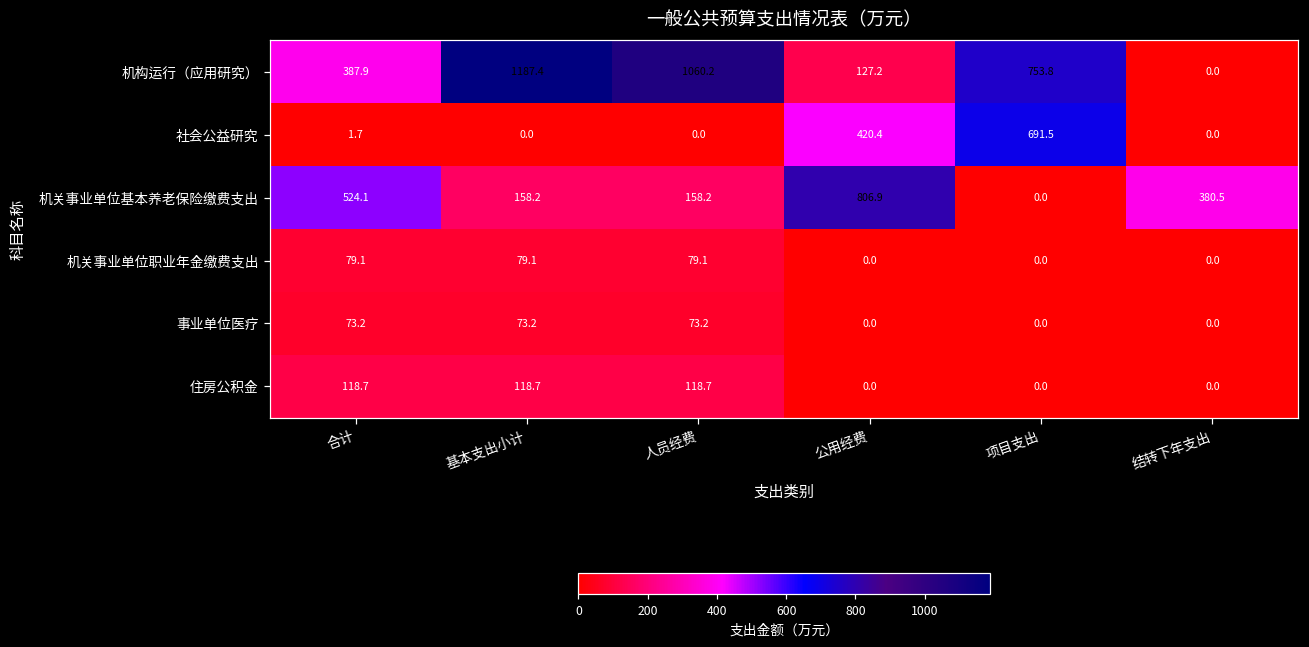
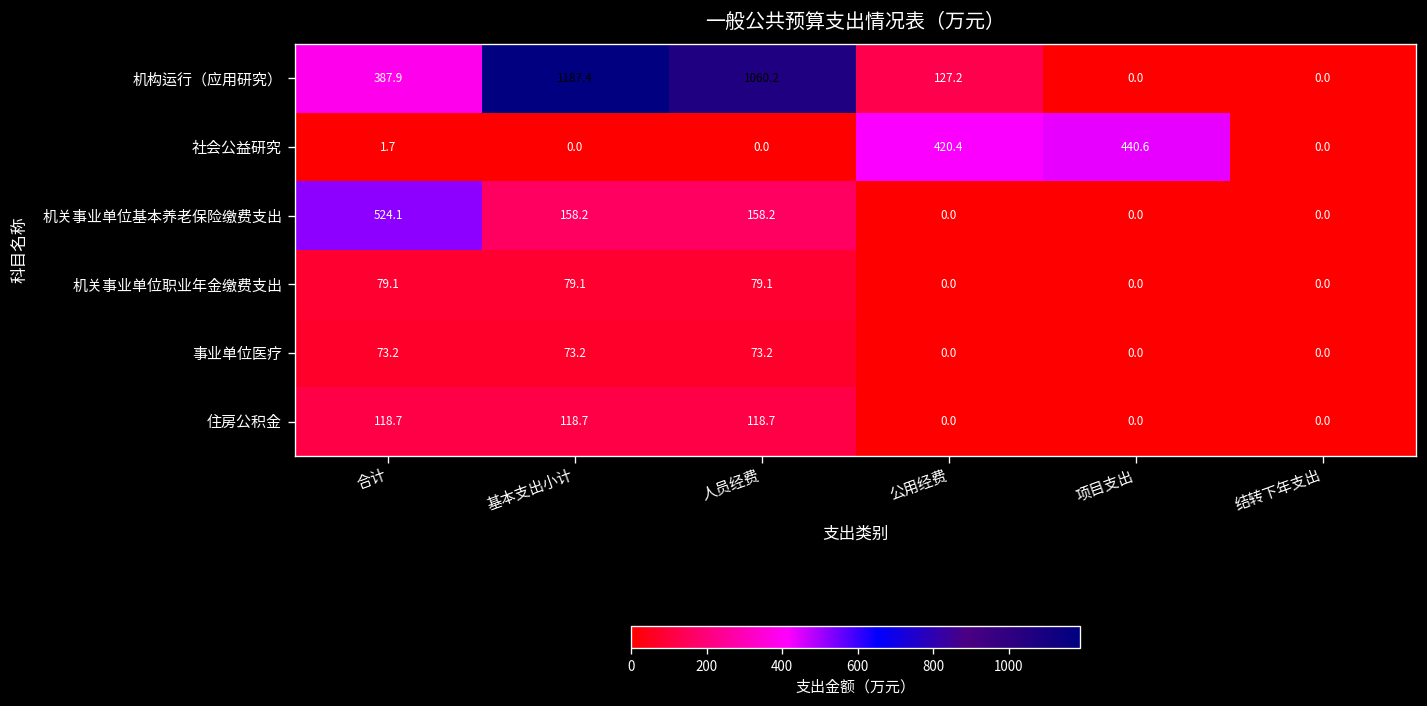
机构运行（应用研究）, 项目支出: 753.8 -> 0.0
社会公益研究, 项目支出: 691.5 -> 440.6
机关事业单位基本养老保险缴费支出, 公用经费: 806.9 -> 0.0
机关事业单位基本养老保险缴费支出, 结转下年支出: 380.5 -> 0.0
